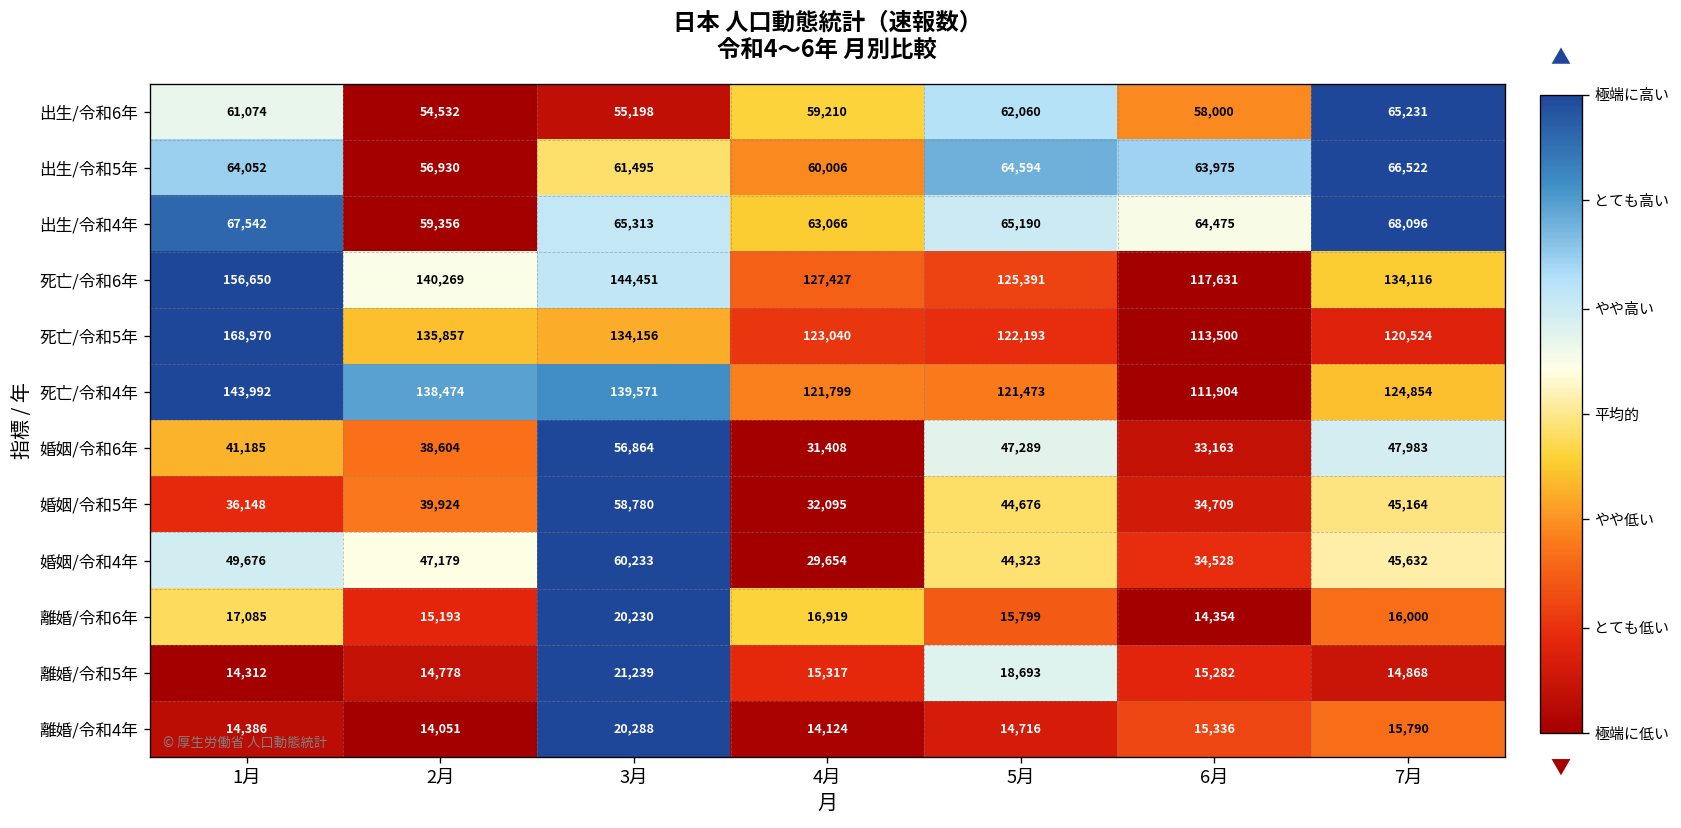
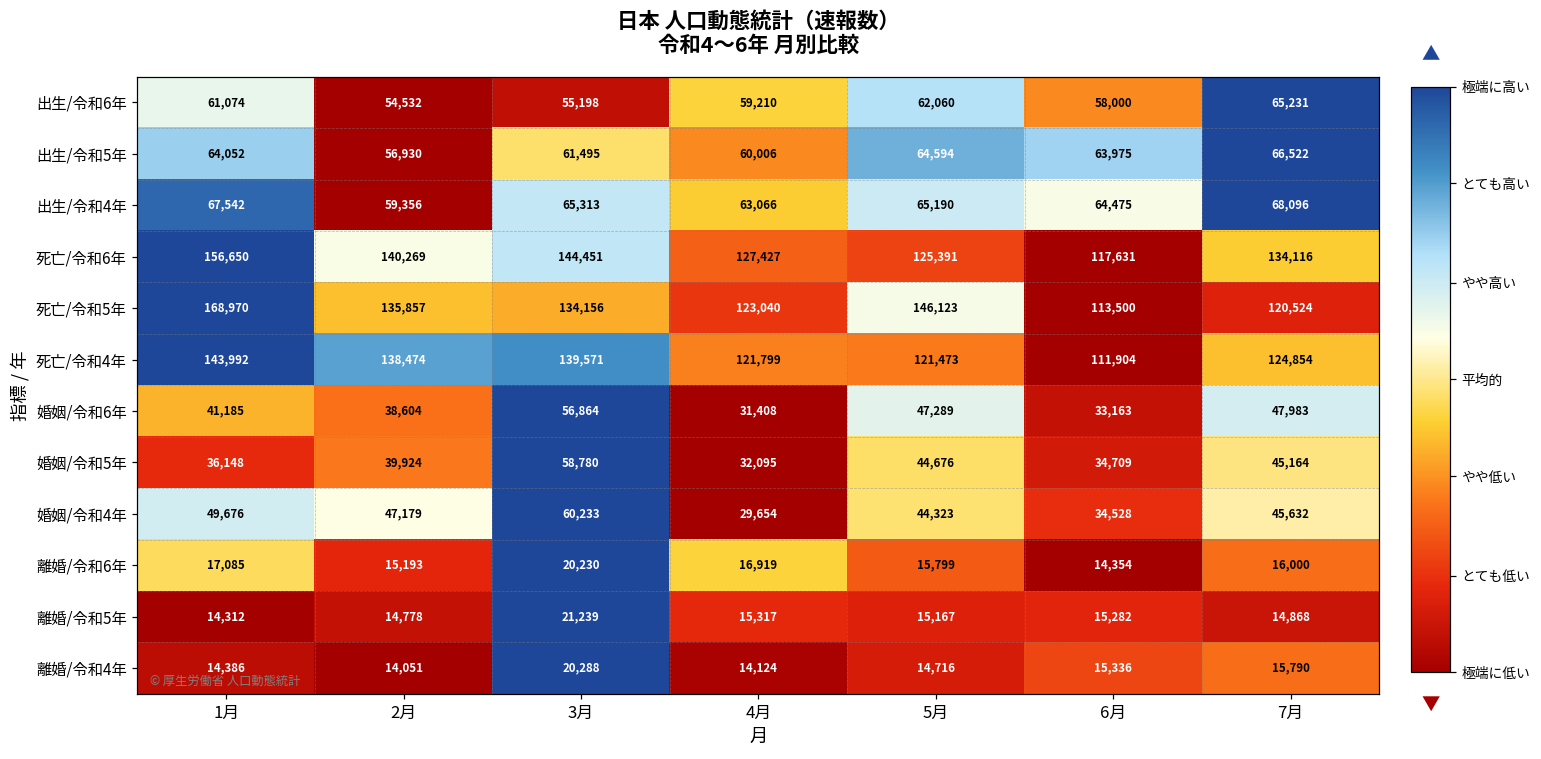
死亡/令和5年, 5月: 122,193 -> 146,123
離婚/令和5年, 5月: 18,693 -> 15,167
